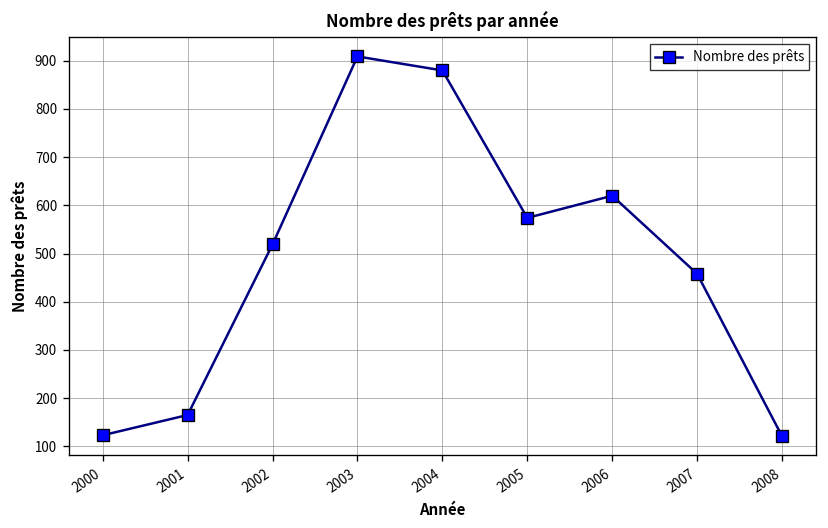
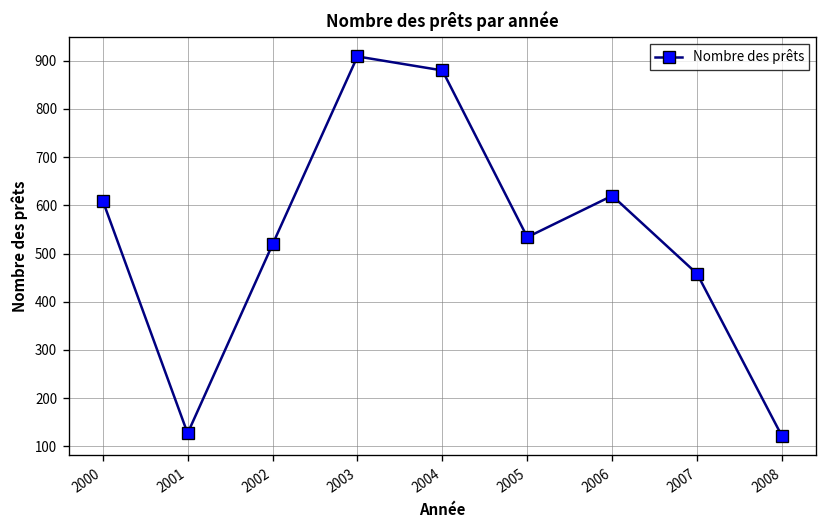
2000: 120 -> 610
2001: 170 -> 130
2005: 570 -> 530
